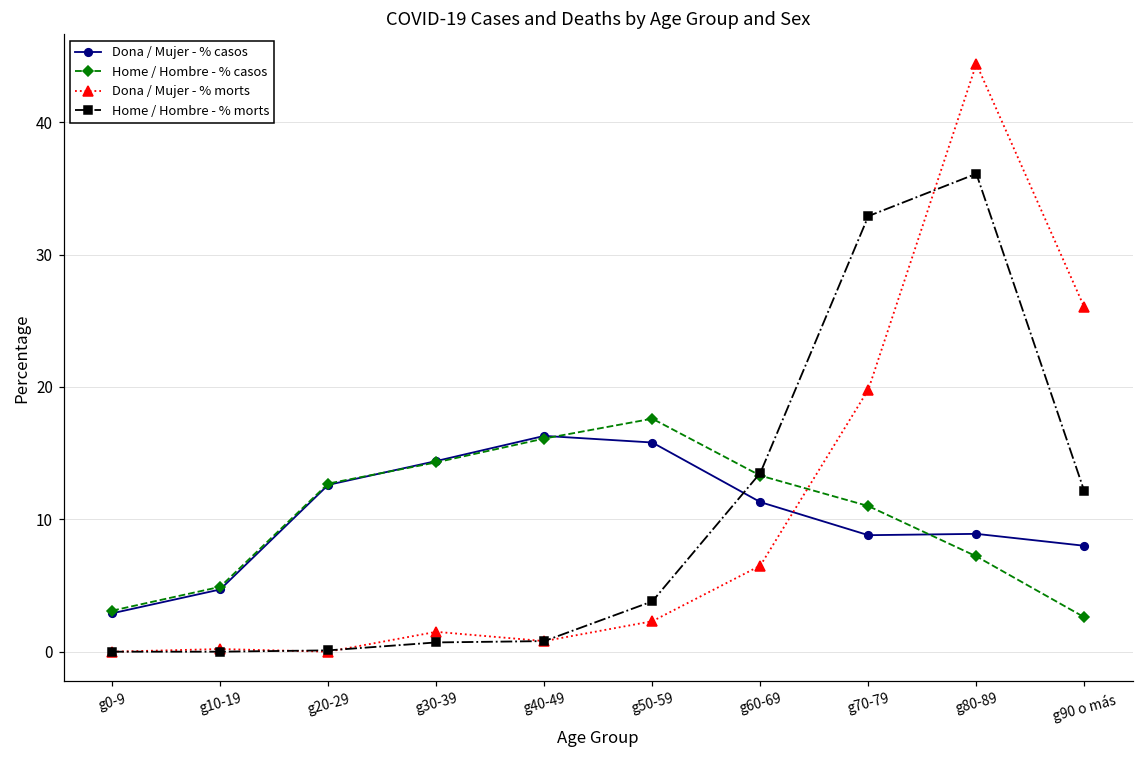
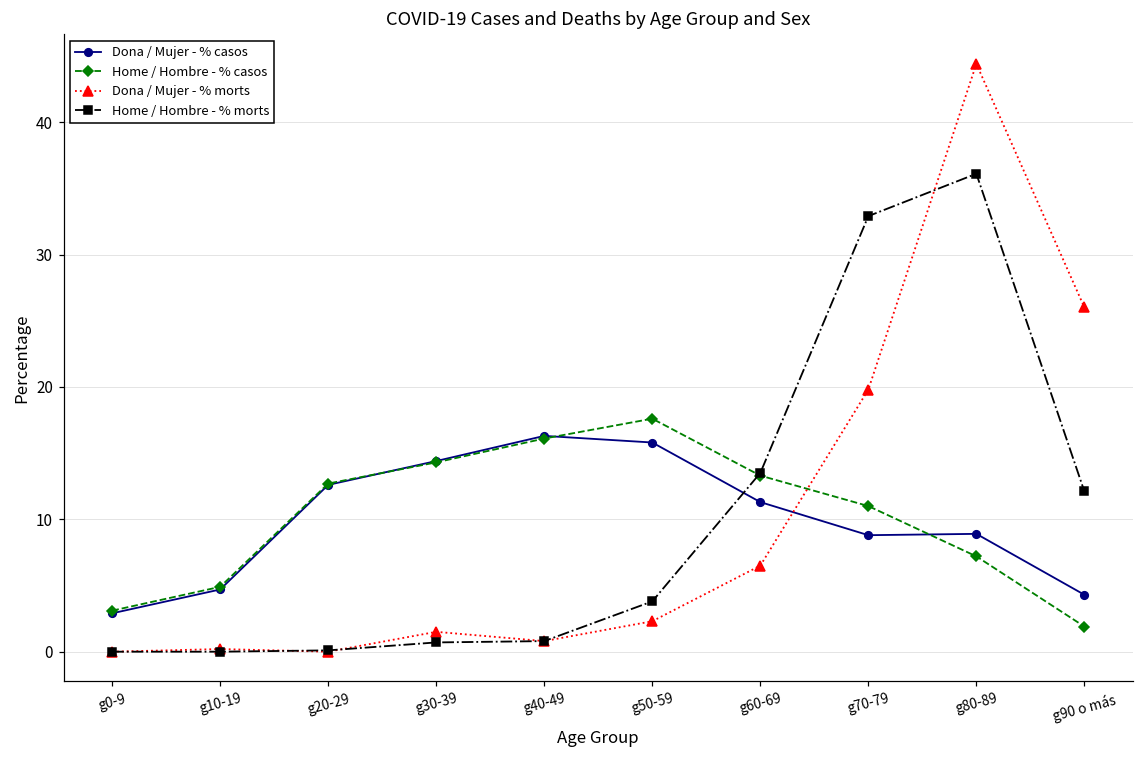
Dona / Mujer - % casos, g90 o más: 8.0 -> 4.3
Home / Hombre - % casos, g90 o más: 2.6 -> 1.9
